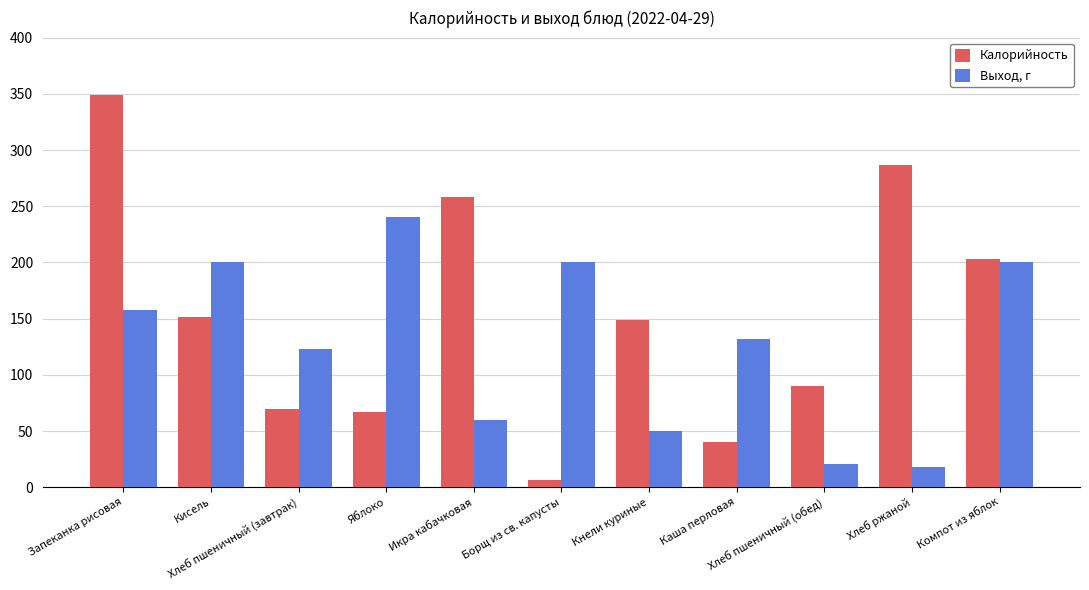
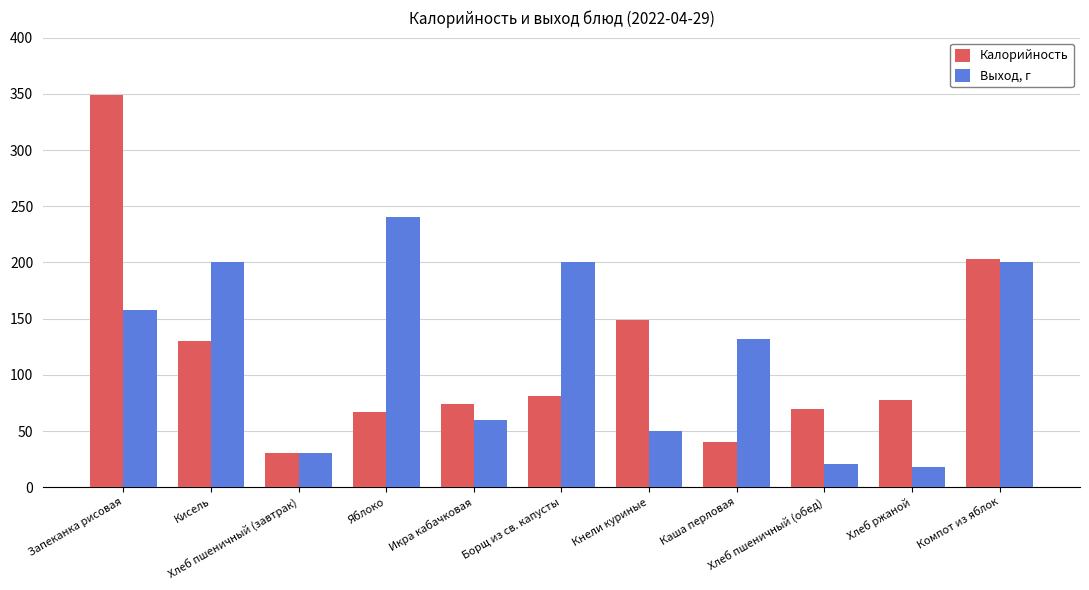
Калорийность, Кисель: 151 -> 130
Калорийность, Хлеб пшеничный (завтрак): 70 -> 30
Выход, г, Хлеб пшеничный (завтрак): 123 -> 30
Калорийность, Икра кабачковая: 258 -> 74
Калорийность, Борщ из св. капусты: 6 -> 81
Калорийность, Хлеб пшеничный (обед): 90 -> 70
Калорийность, Хлеб ржаной: 287 -> 78
